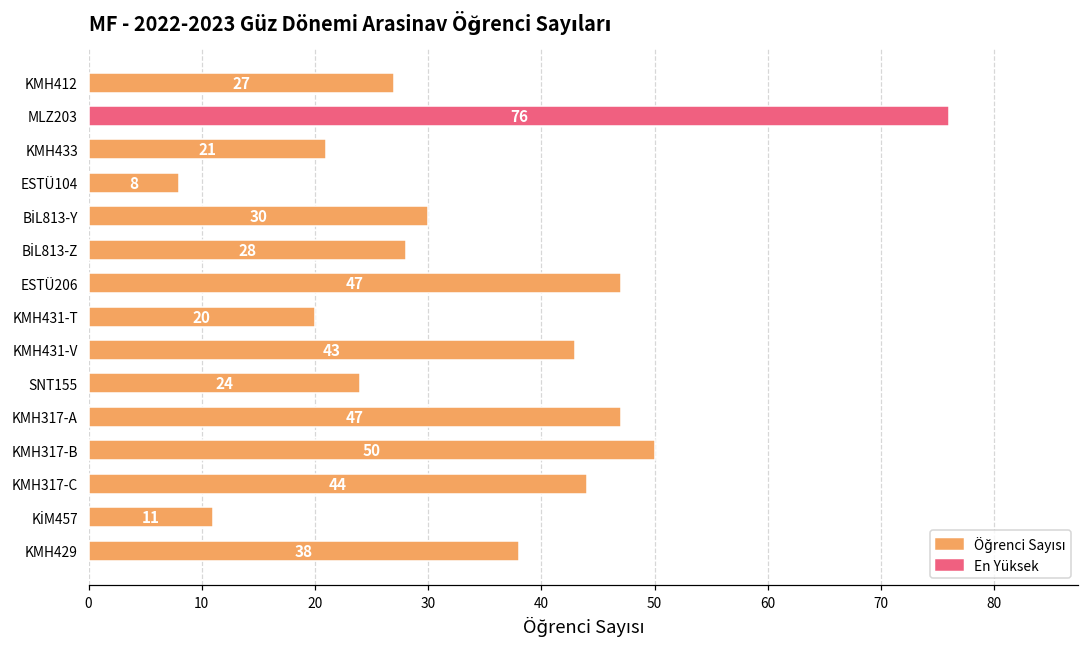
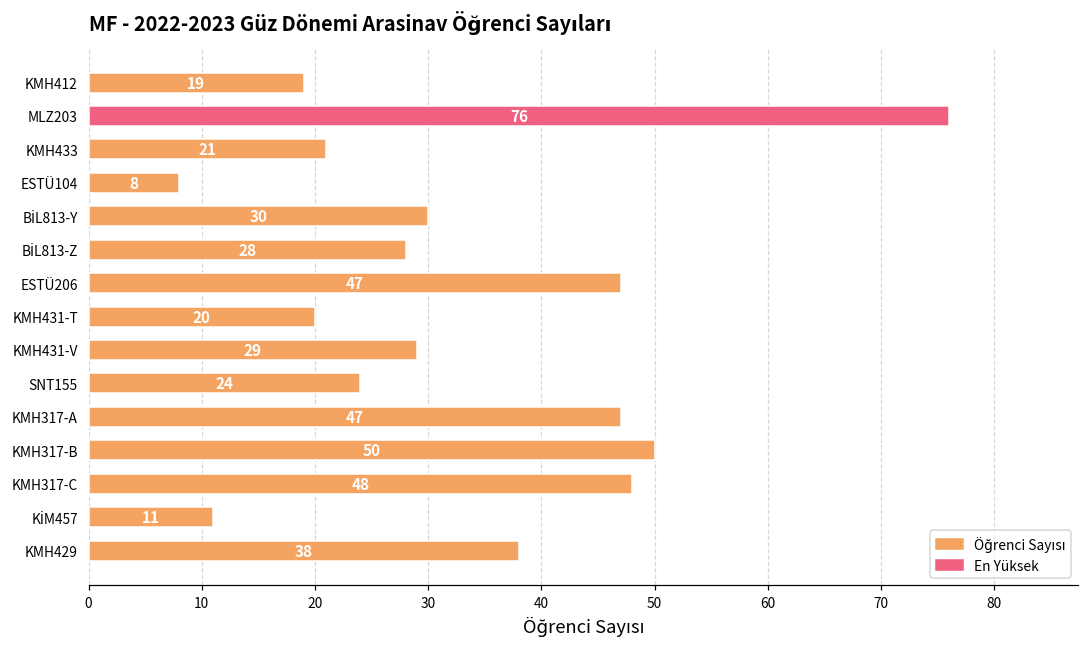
KMH412: 27 -> 19
KMH431-V: 43 -> 29
KMH317-C: 44 -> 48
